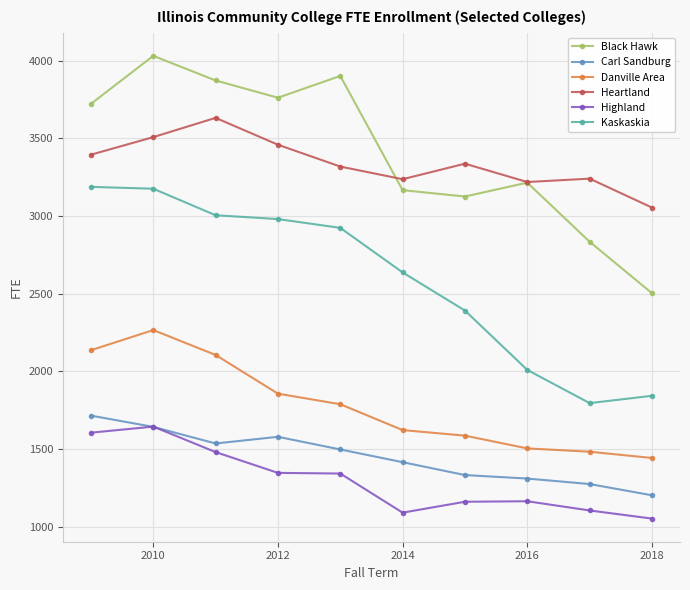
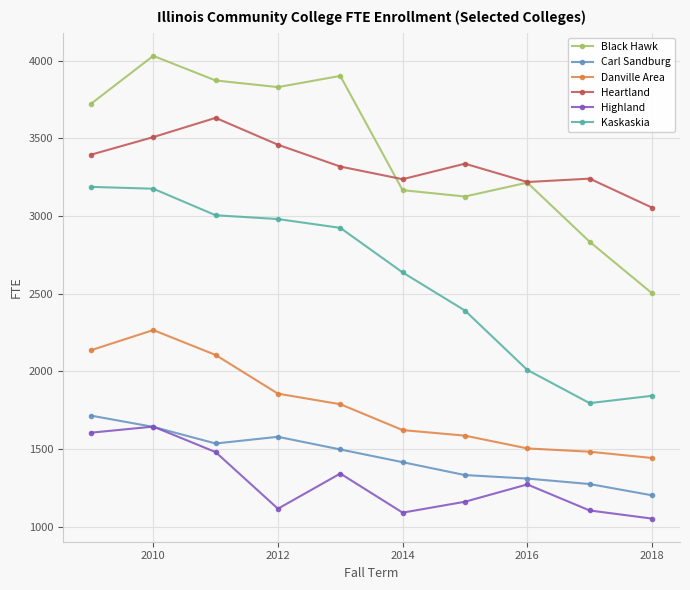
Black Hawk, 2012: 3760 -> 3830
Highland, 2012: 1350 -> 1120
Highland, 2016: 1170 -> 1270
